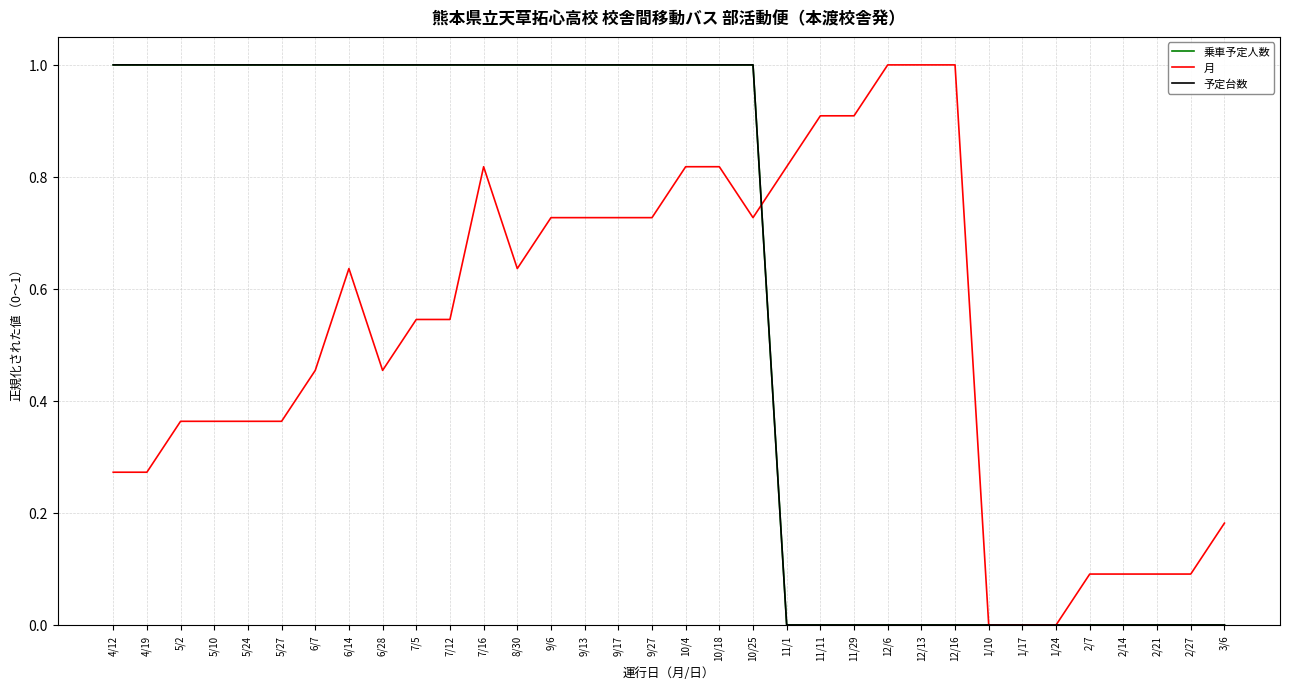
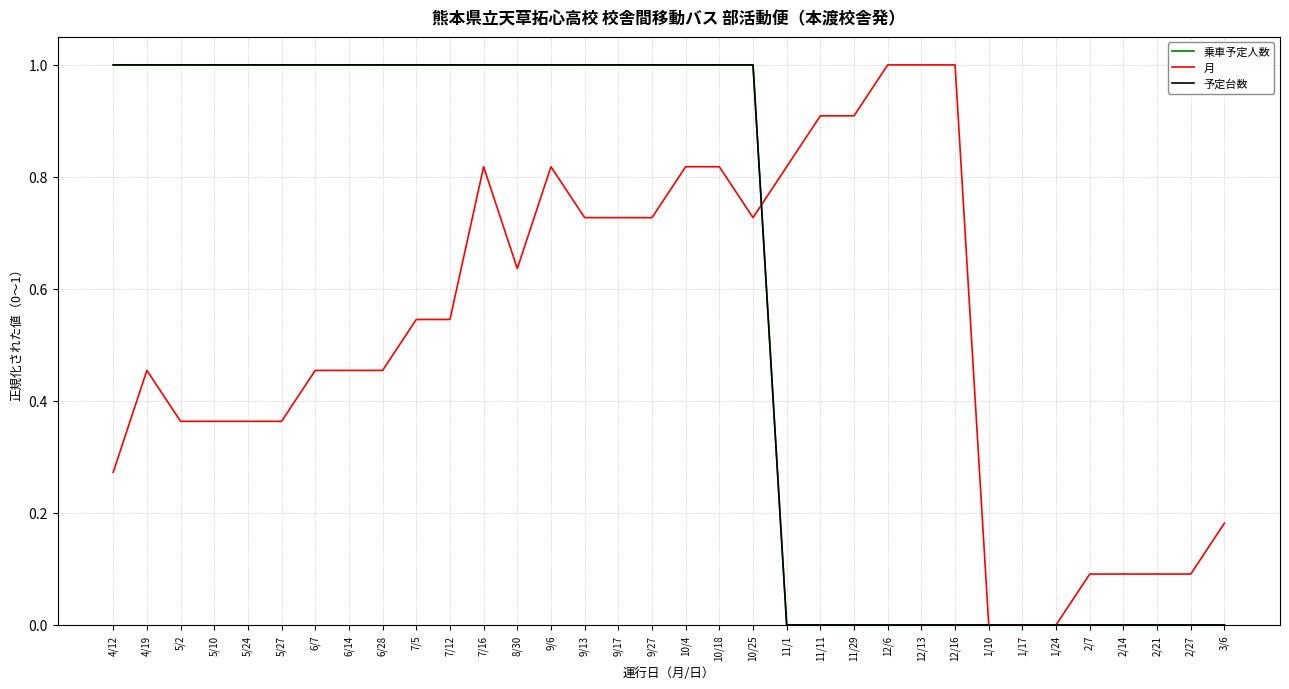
月, 4/19: 0.27 -> 0.45
月, 6/14: 0.64 -> 0.45
月, 9/6: 0.73 -> 0.82
